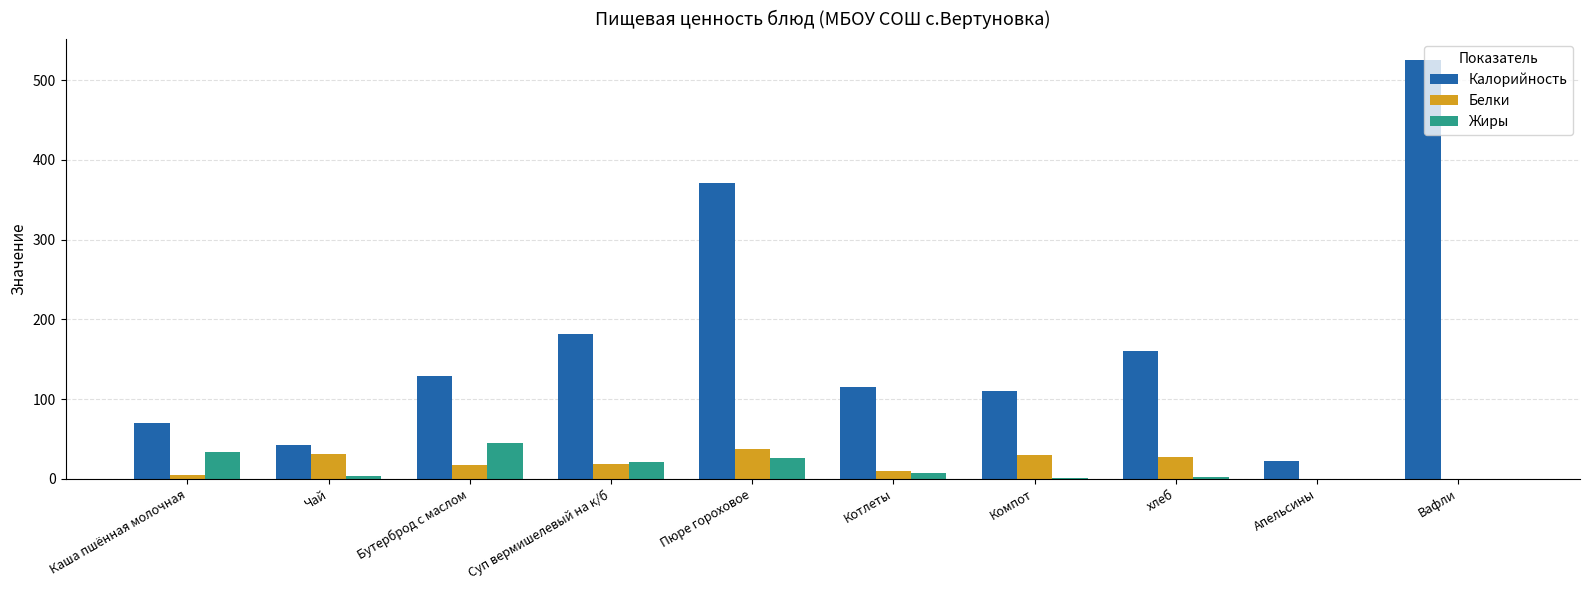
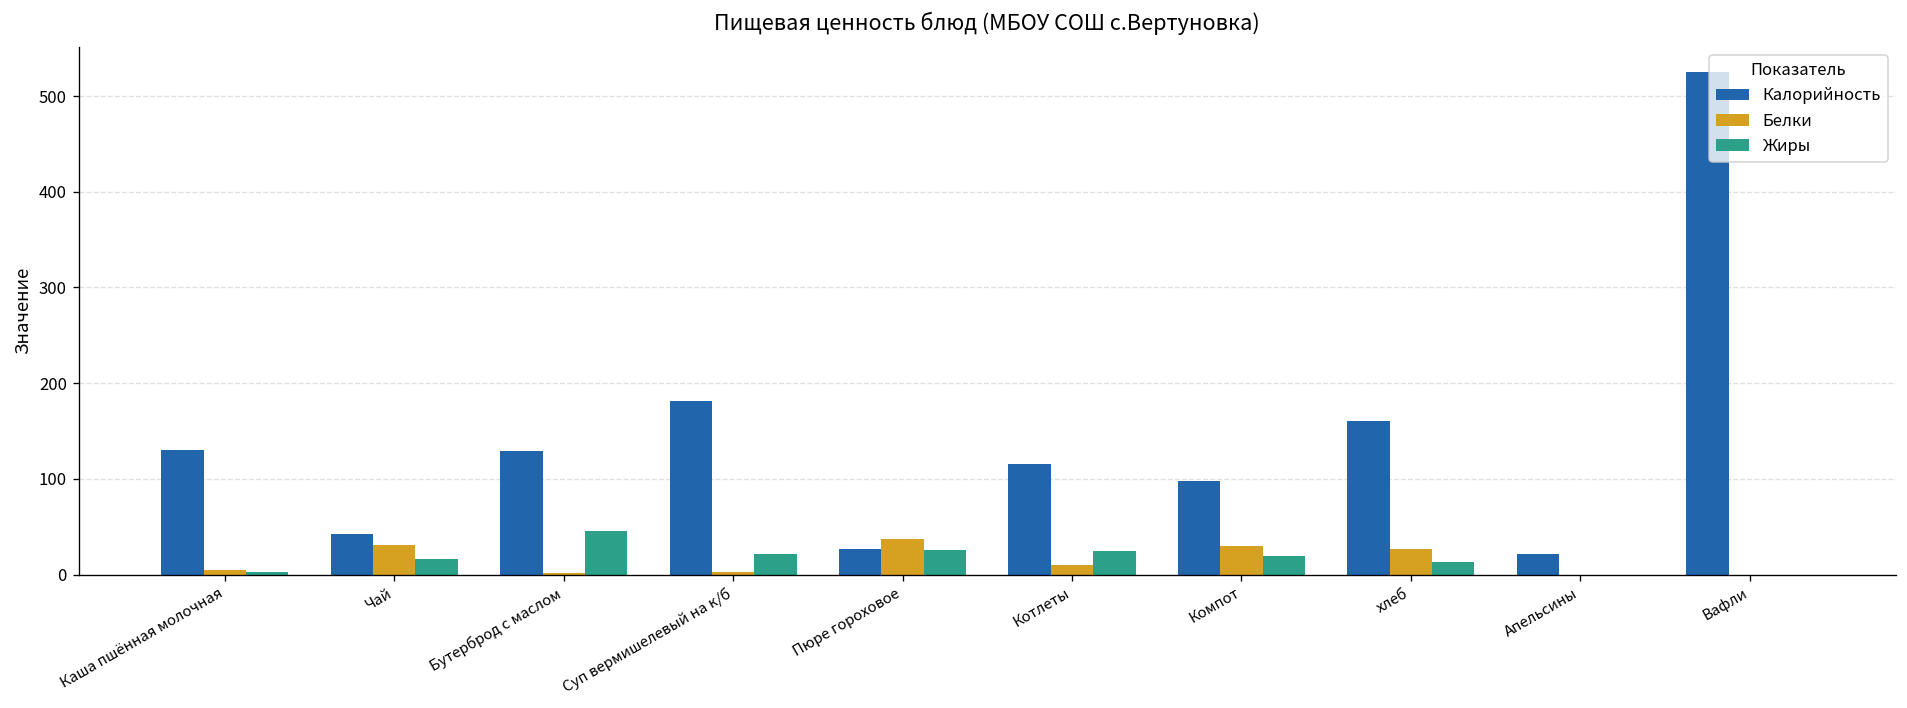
Калорийность, Каша пшённая молочная: 70 -> 130
Жиры, Каша пшённая молочная: 30 -> 0
Жиры, Чай: 0 -> 20
Белки, Бутерброд с маслом: 20 -> 0
Белки, Суп вермишелевый на к/б: 20 -> 0
Калорийность, Пюре гороховое: 370 -> 30
Жиры, Котлеты: 10 -> 30
Калорийность, Компот: 110 -> 100
Жиры, Компот: 0 -> 20
Жиры, хлеб: 0 -> 10
